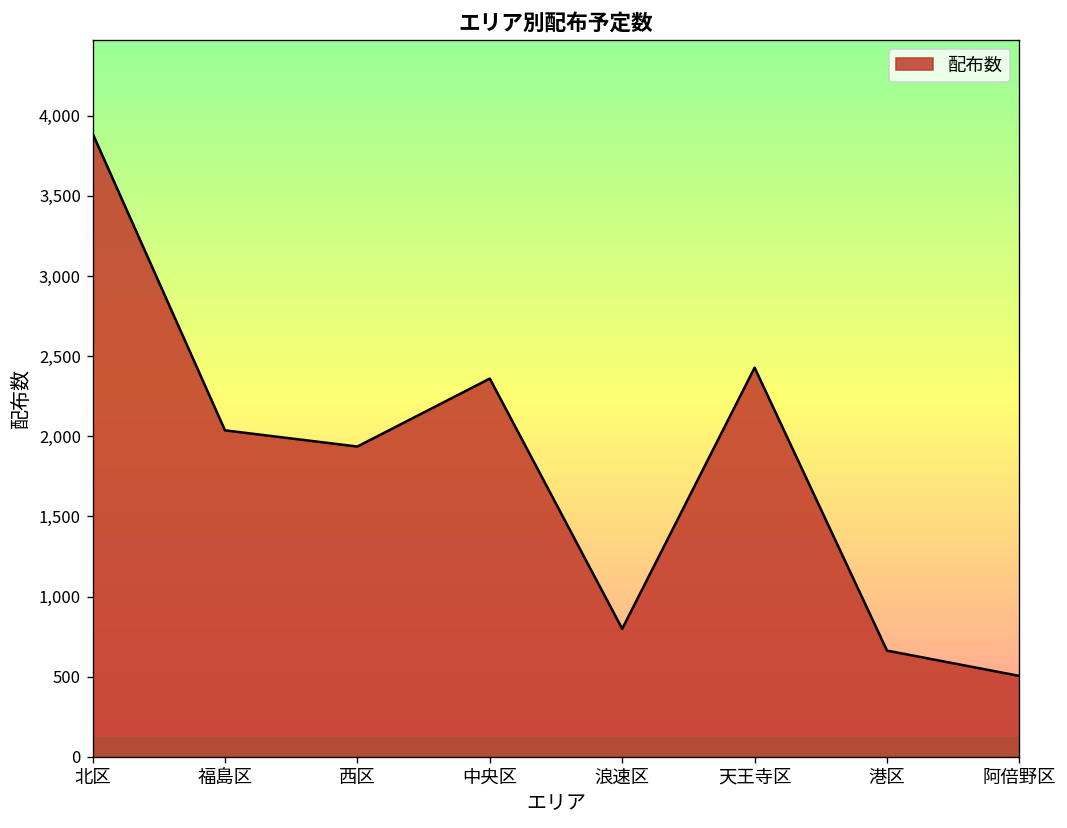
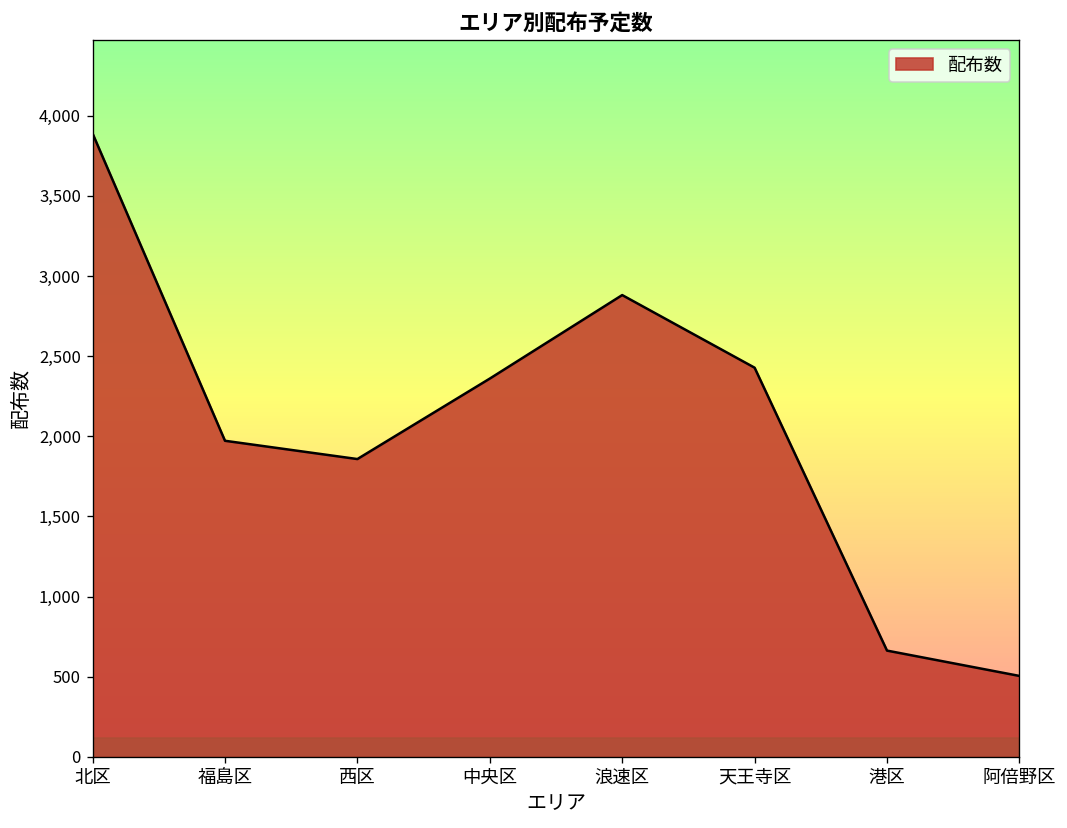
福島区: 2,040 -> 1,970
西区: 1,940 -> 1,860
浪速区: 800 -> 2,880
